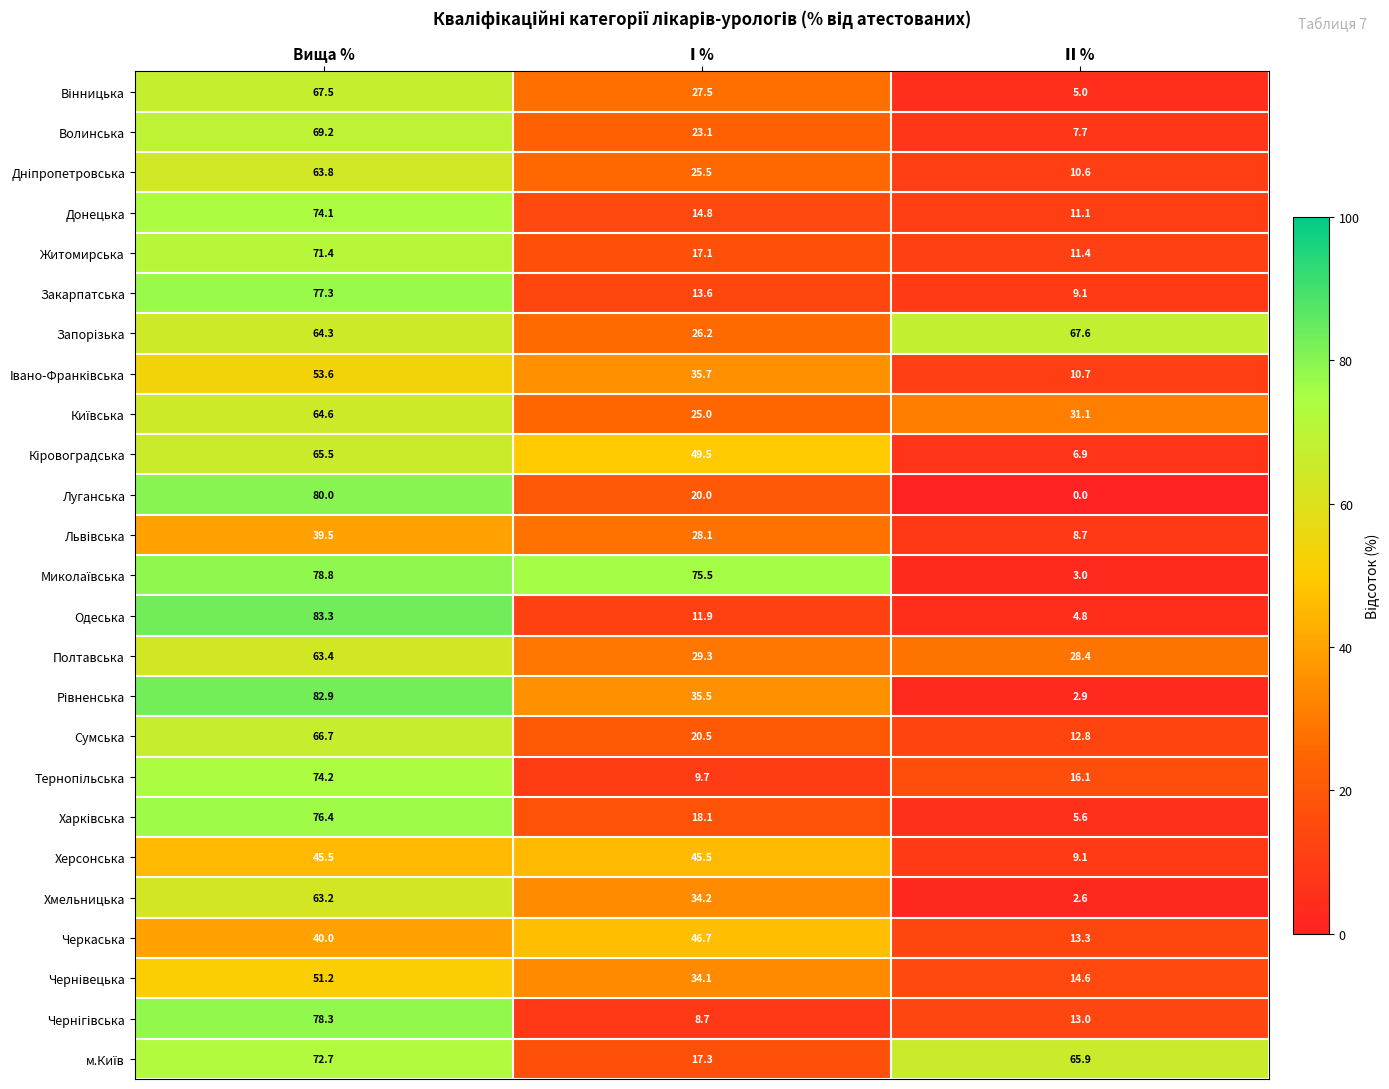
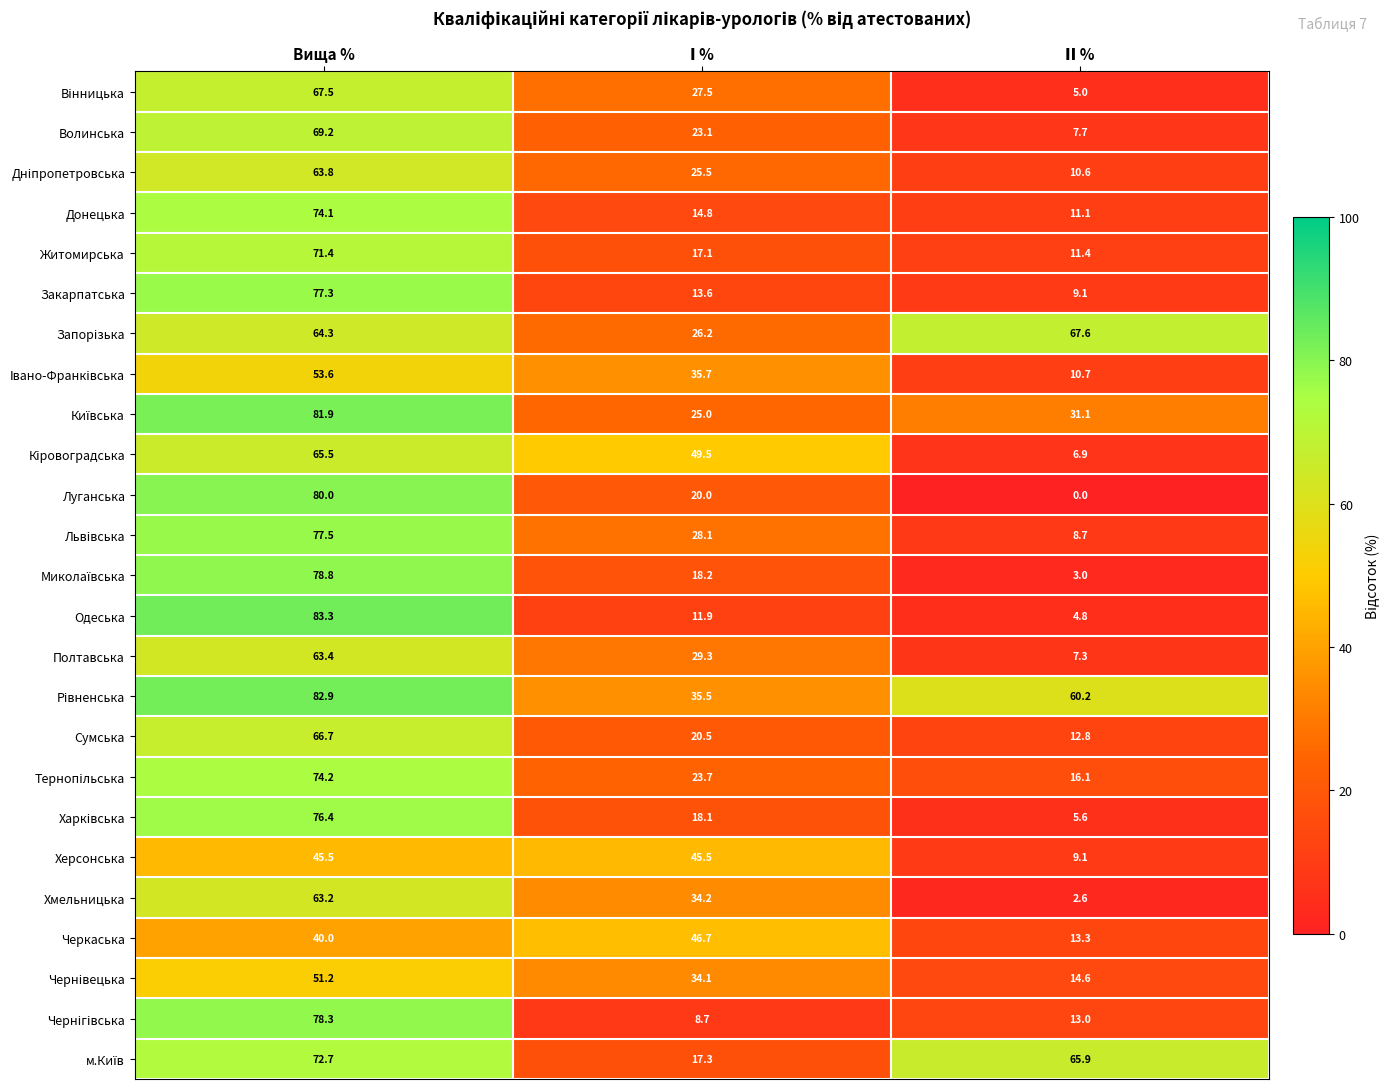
Київська, Вища %: 64.6 -> 81.9
Львівська, Вища %: 39.5 -> 77.5
Миколаївська, І %: 75.5 -> 18.2
Полтавська, ІІ %: 28.4 -> 7.3
Рівненська, ІІ %: 2.9 -> 60.2
Тернопільська, І %: 9.7 -> 23.7
